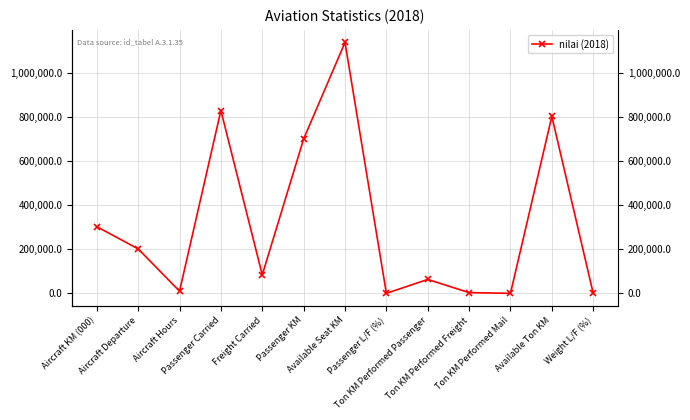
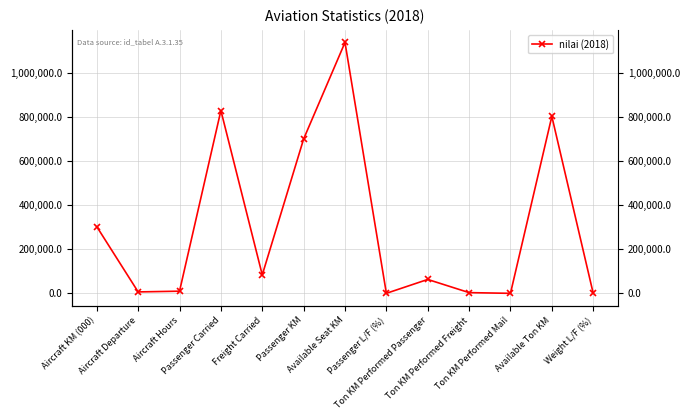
Aircraft Departure: 200,000 -> 10,000
